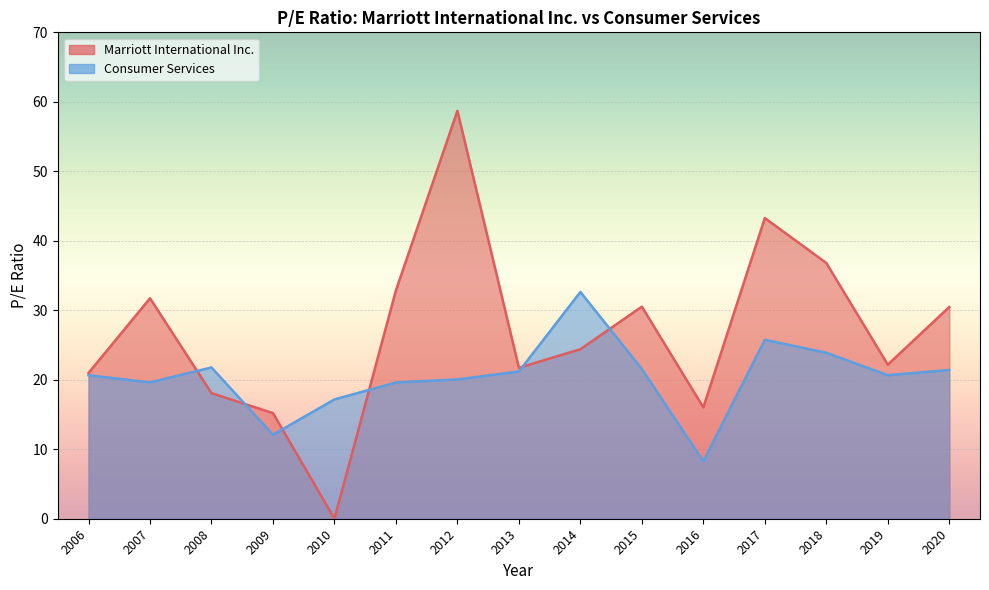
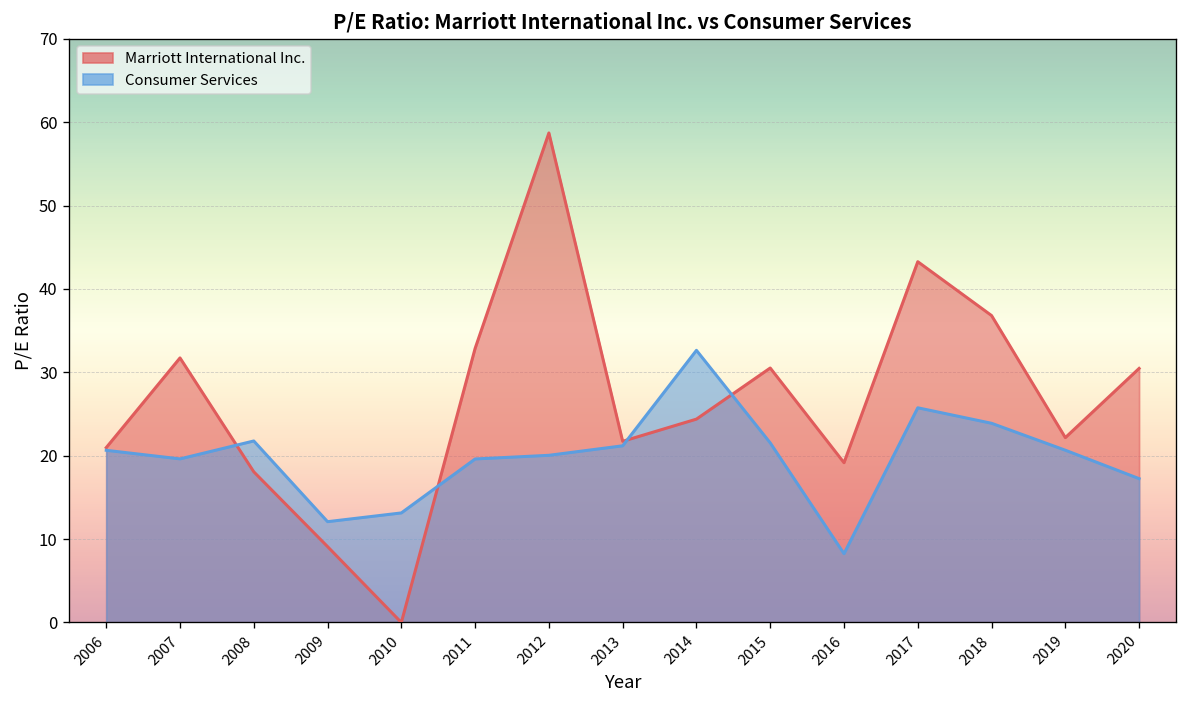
Marriott International Inc., 2009: 15 -> 9
Consumer Services, 2010: 17 -> 13
Marriott International Inc., 2016: 16 -> 19
Consumer Services, 2020: 21 -> 17
